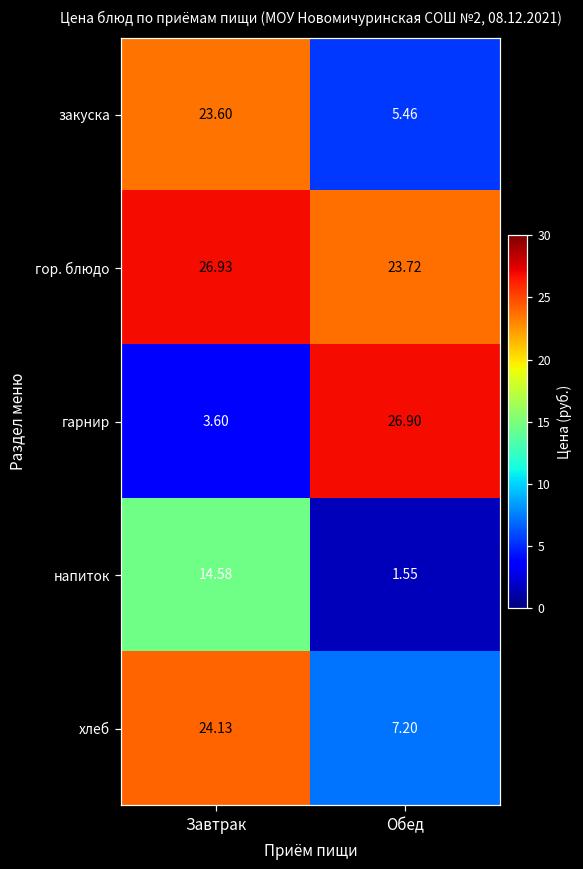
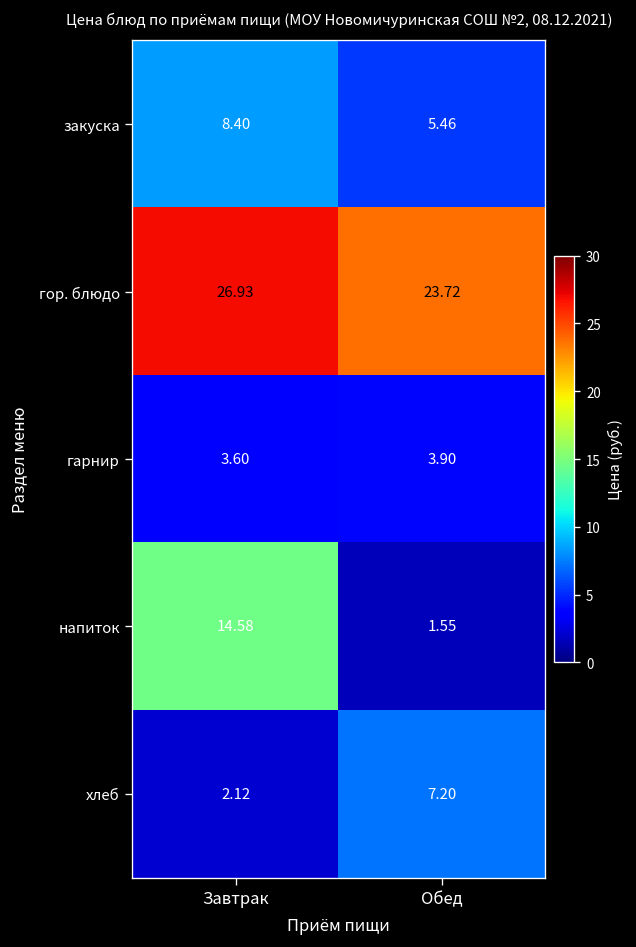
закуска, Завтрак: 23.60 -> 8.40
гарнир, Обед: 26.90 -> 3.90
хлеб, Завтрак: 24.13 -> 2.12
